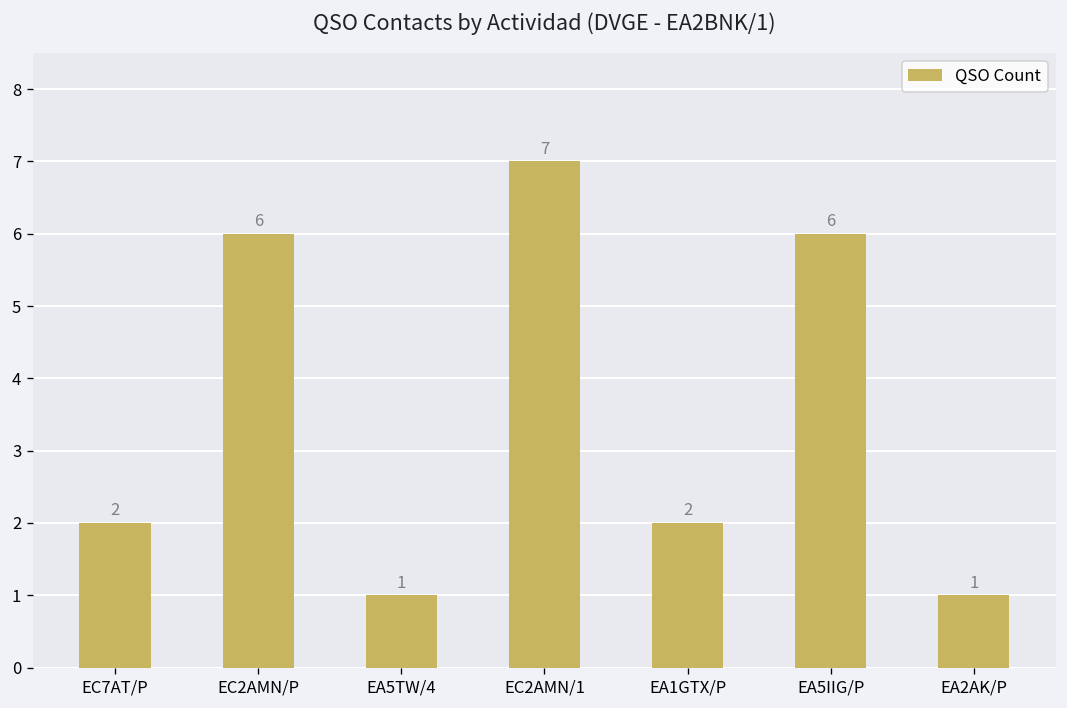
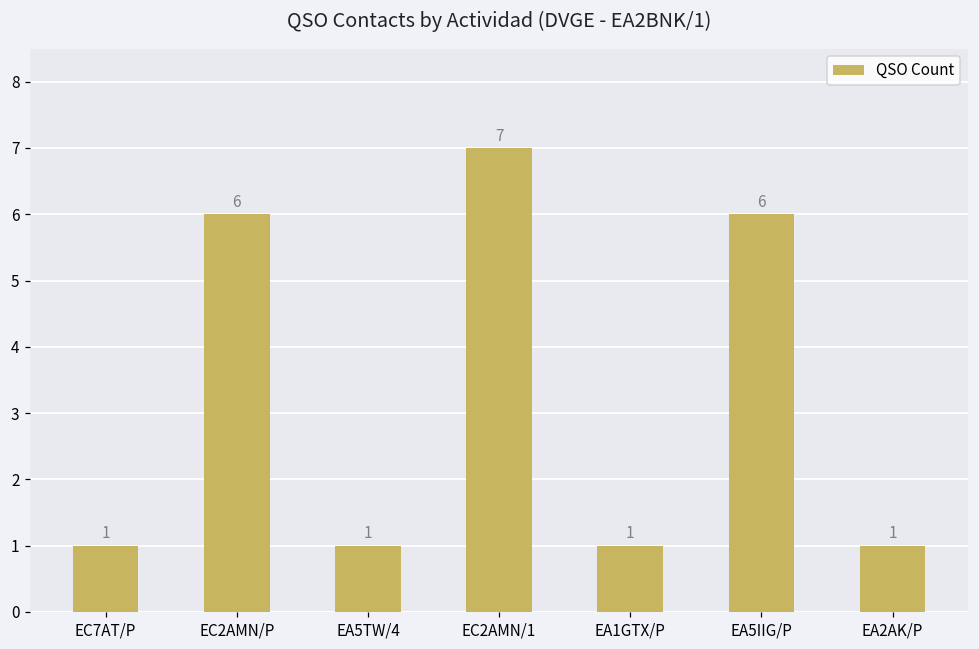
EC7AT/P: 2 -> 1
EA1GTX/P: 2 -> 1
